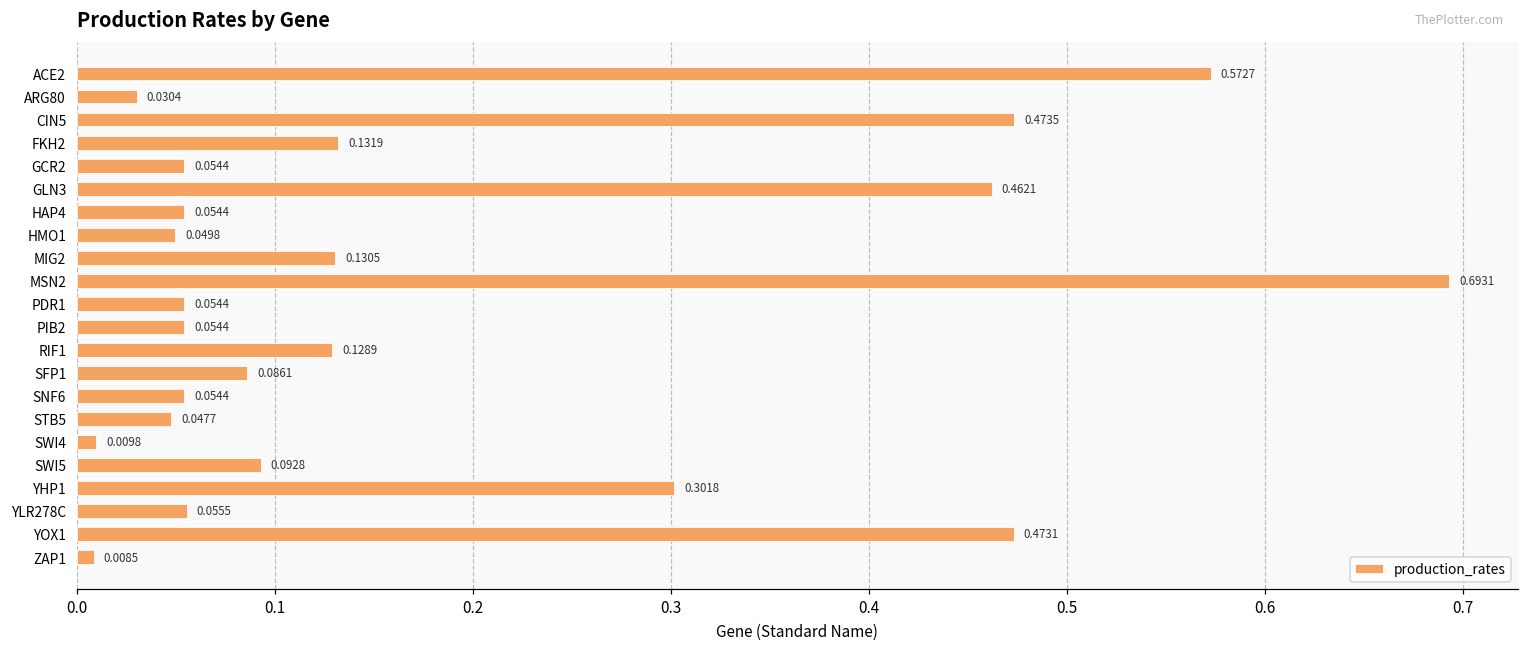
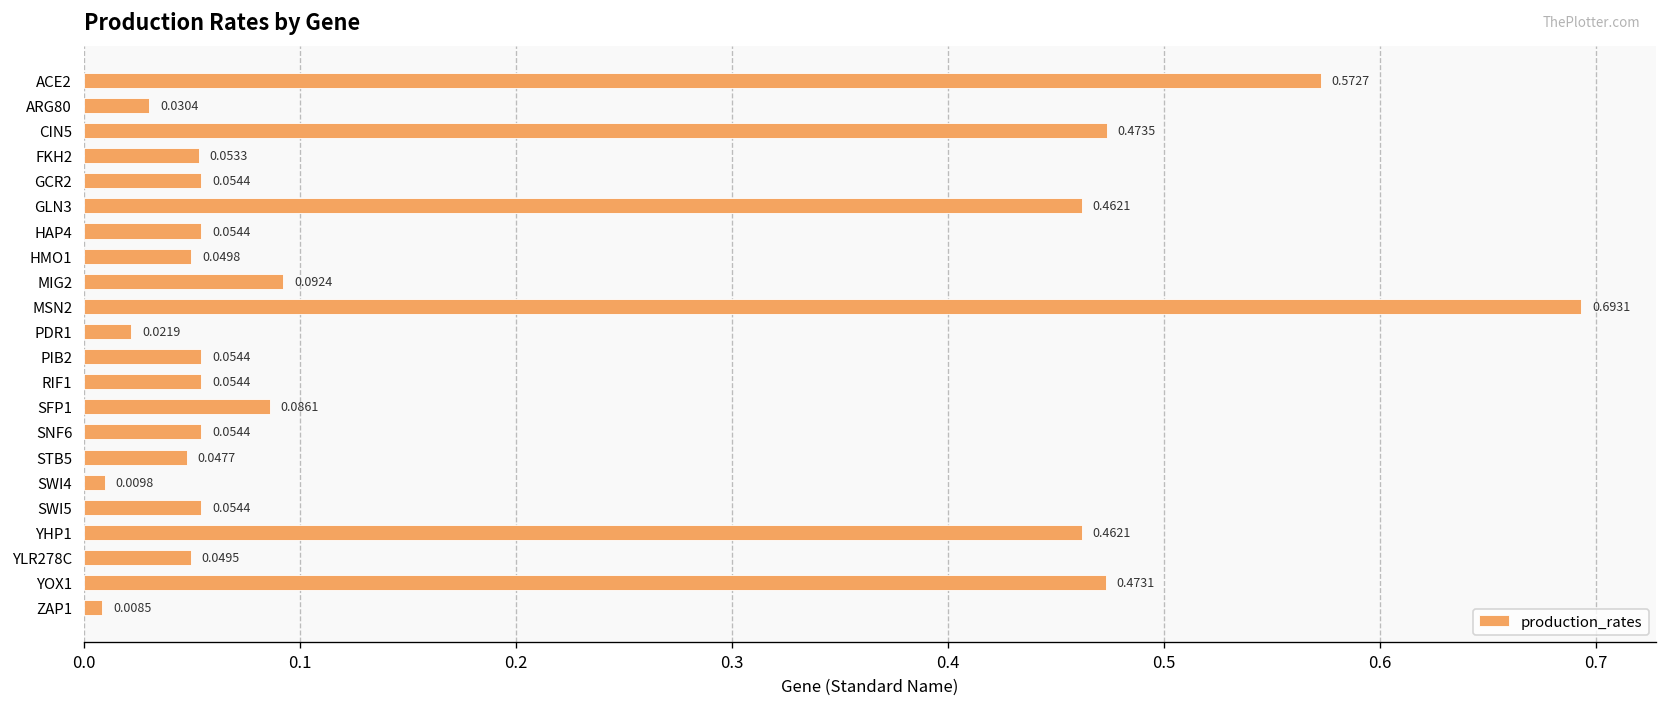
FKH2: 0.1319 -> 0.0533
MIG2: 0.1305 -> 0.0924
PDR1: 0.0544 -> 0.0219
RIF1: 0.1289 -> 0.0544
SWI5: 0.0928 -> 0.0544
YHP1: 0.3018 -> 0.4621
YLR278C: 0.0555 -> 0.0495
